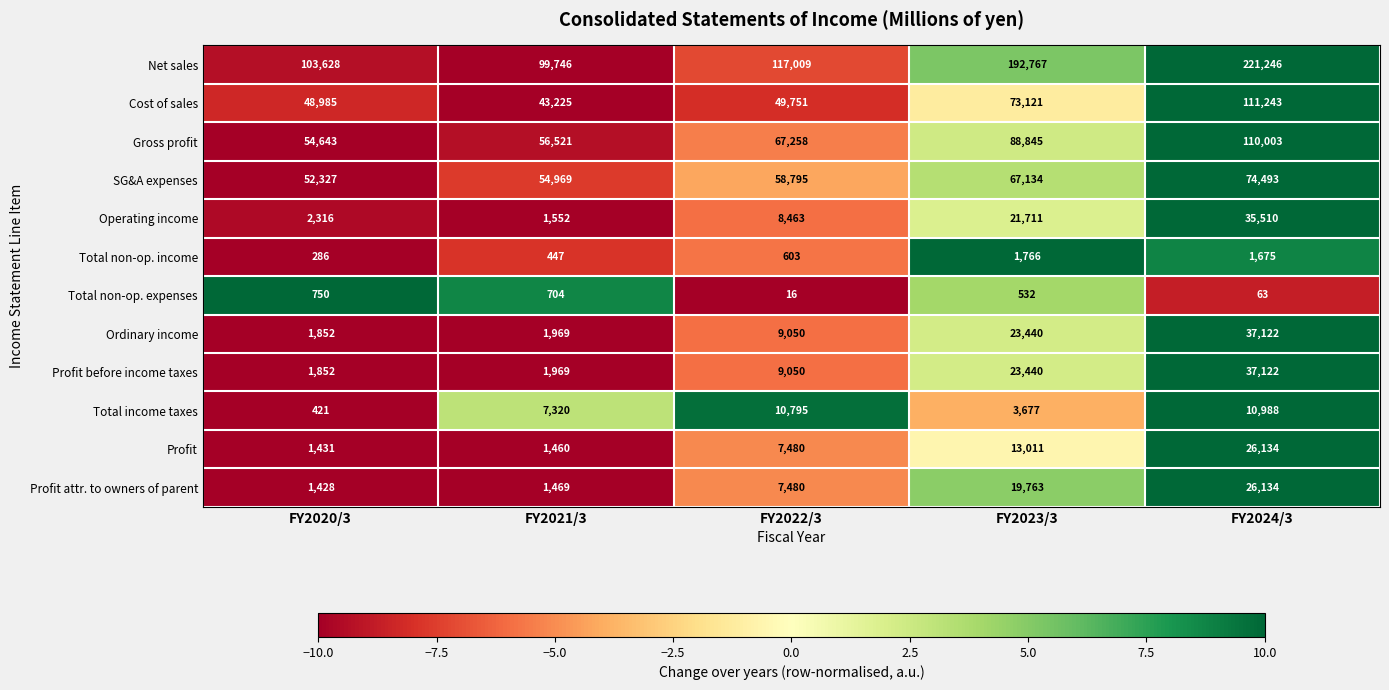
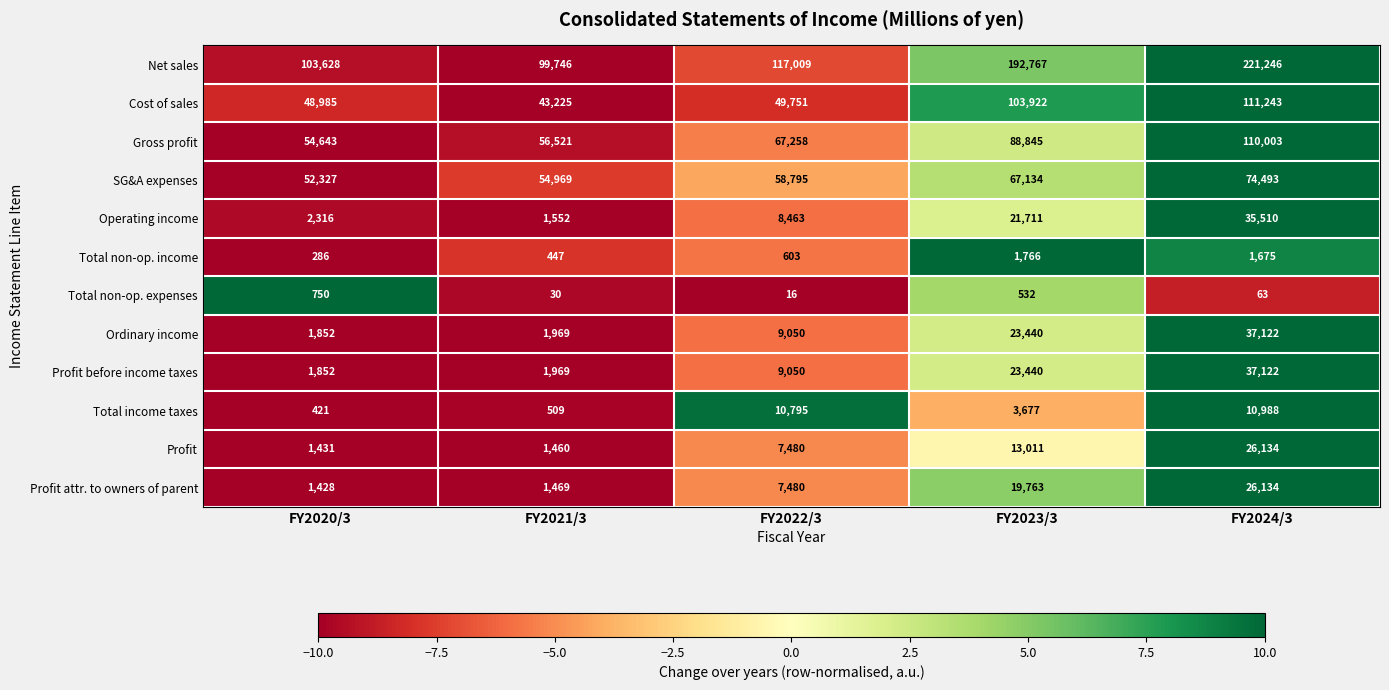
Cost of sales, FY2023/3: 73,121 -> 103,922
Total non-op. expenses, FY2021/3: 704 -> 30
Total income taxes, FY2021/3: 7,320 -> 509
